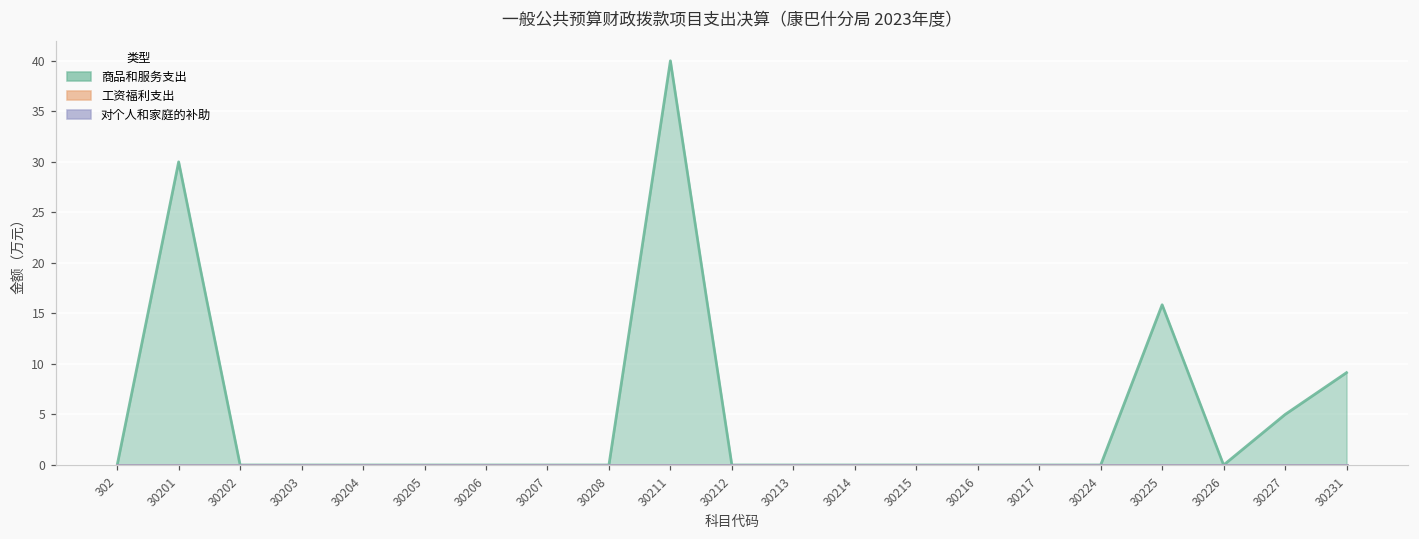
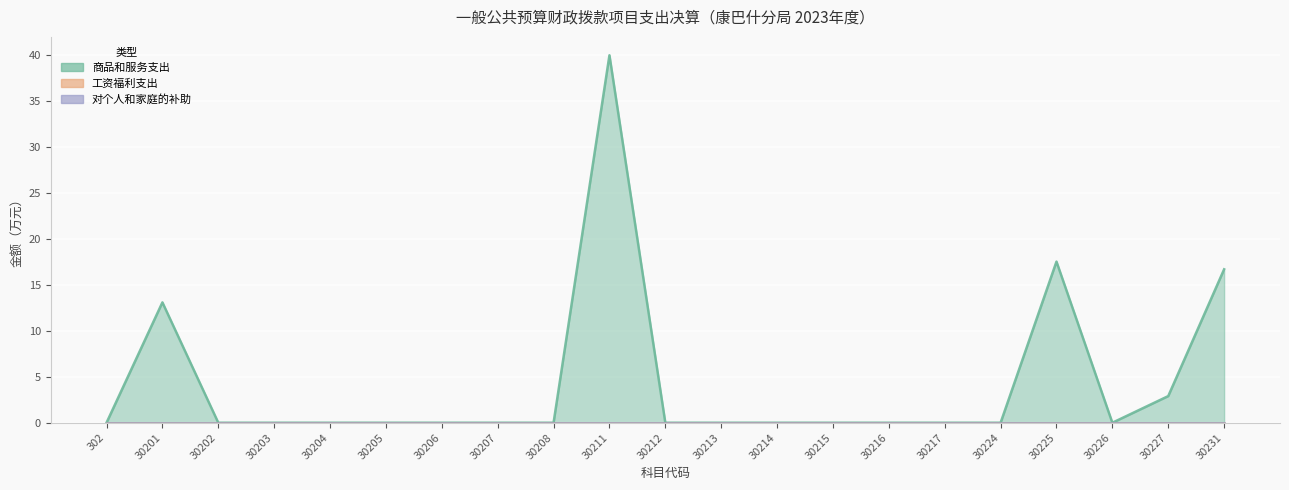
商品和服务支出, 30201: 30 -> 13
商品和服务支出, 30225: 16 -> 18
商品和服务支出, 30227: 5 -> 3
商品和服务支出, 30231: 9 -> 17
